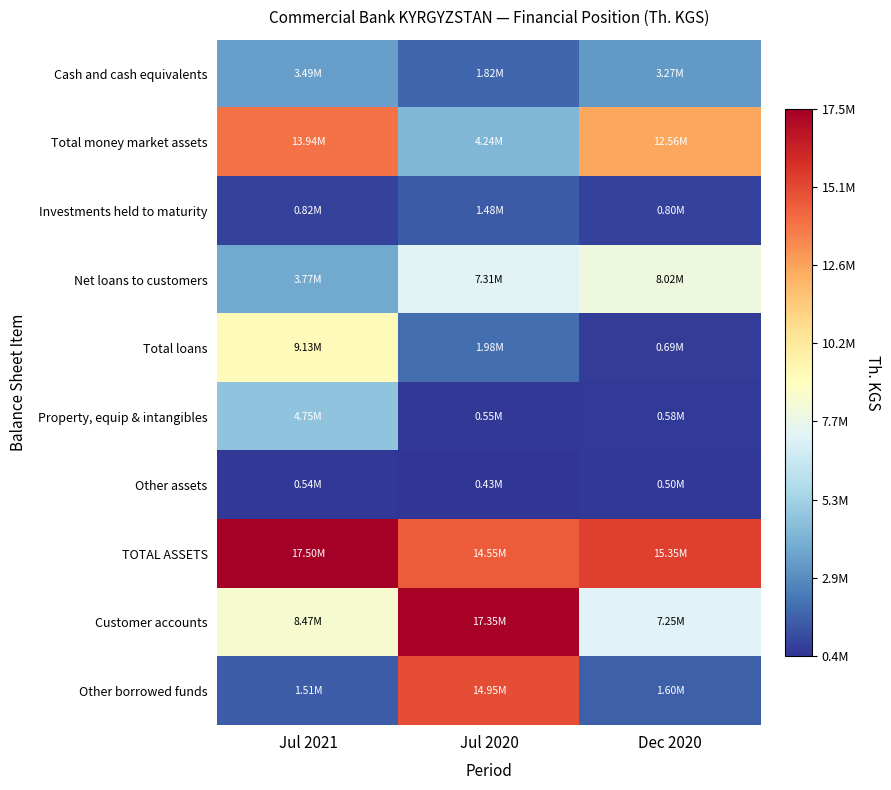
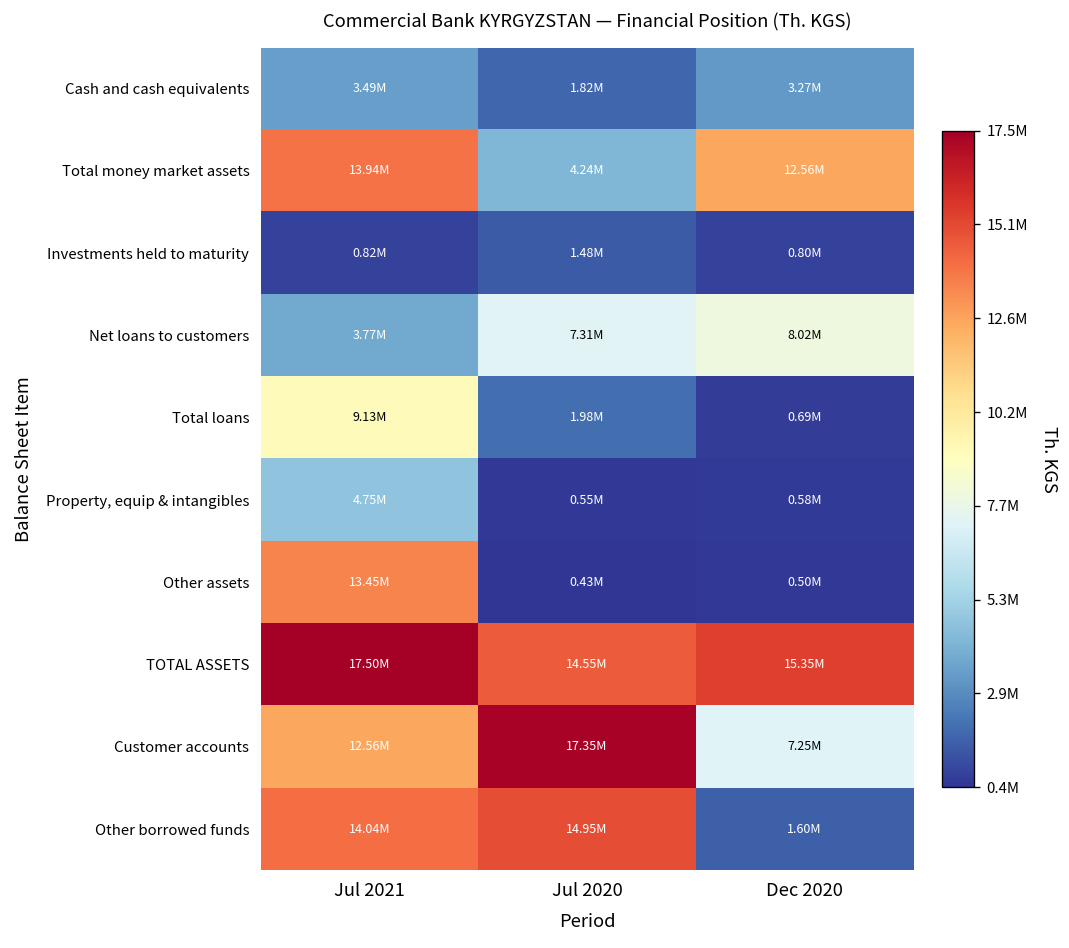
Other assets, Jul 2021: 0.54M -> 13.45M
Customer accounts, Jul 2021: 8.47M -> 12.56M
Other borrowed funds, Jul 2021: 1.51M -> 14.04M
